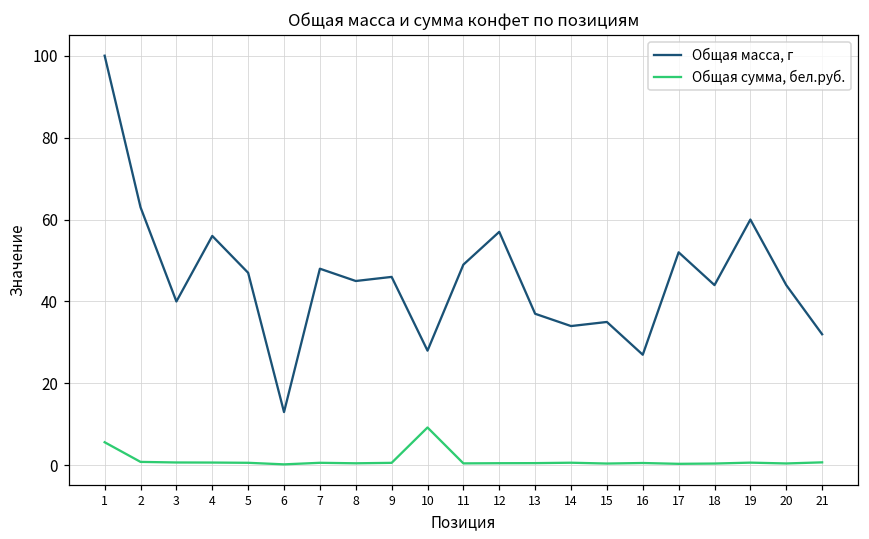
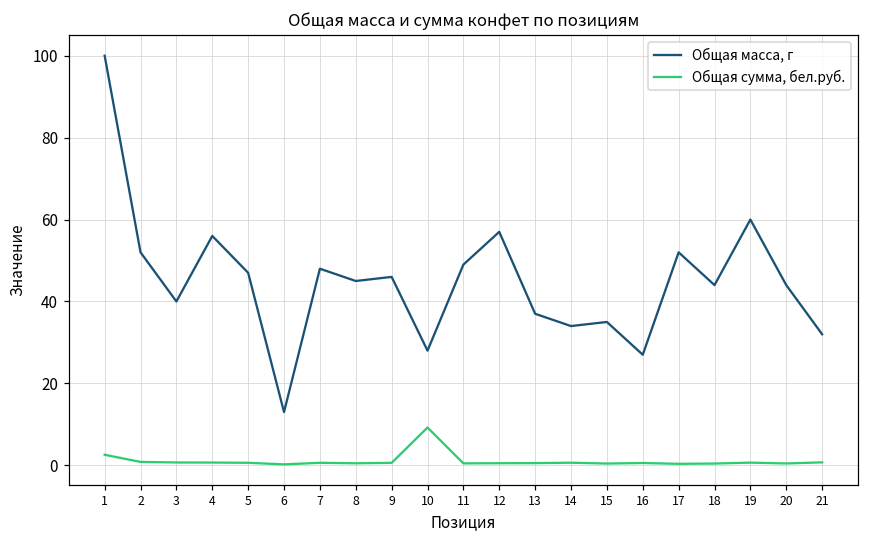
Общая сумма, бел.руб., 1: 6 -> 3
Общая масса, г, 2: 63 -> 52
